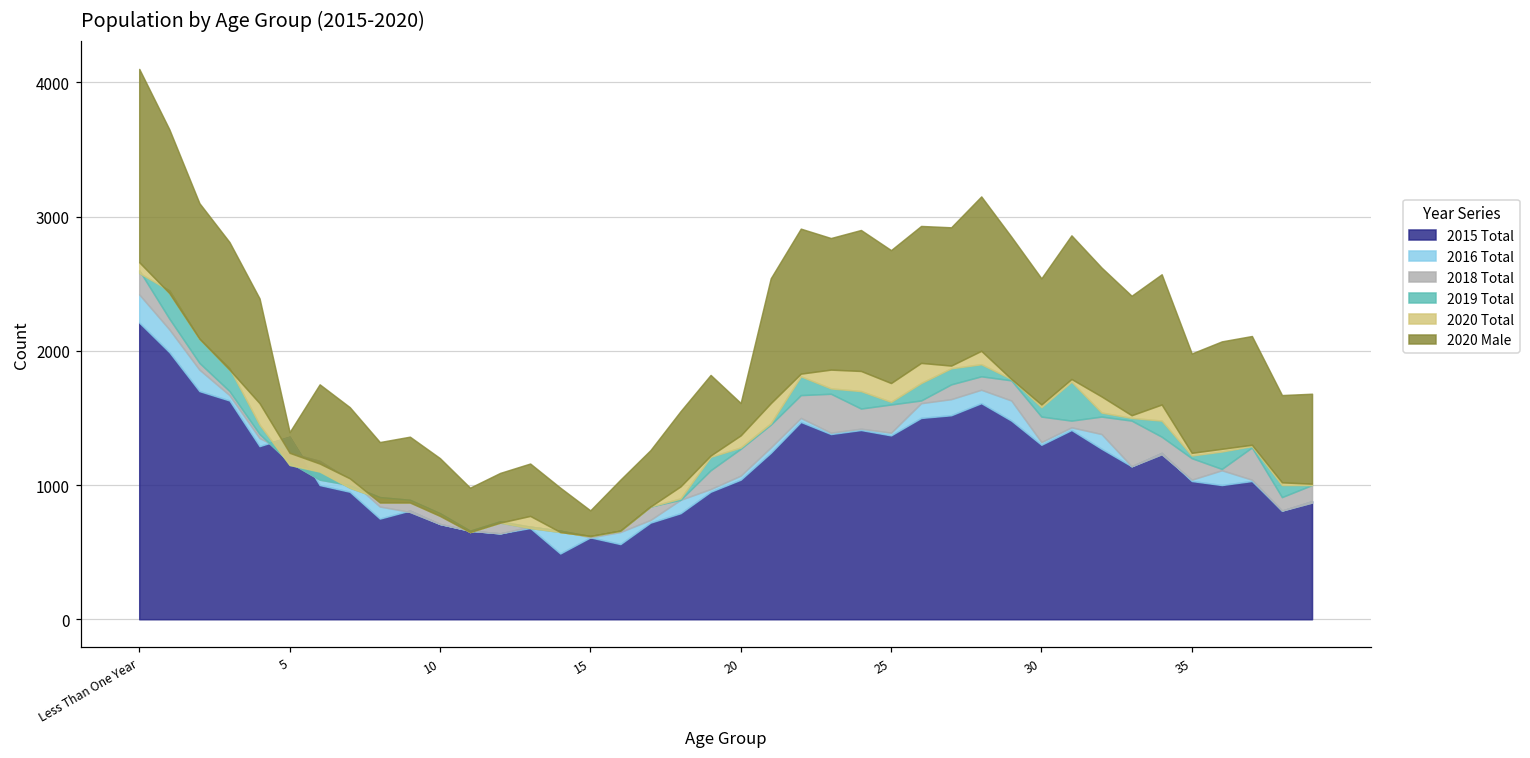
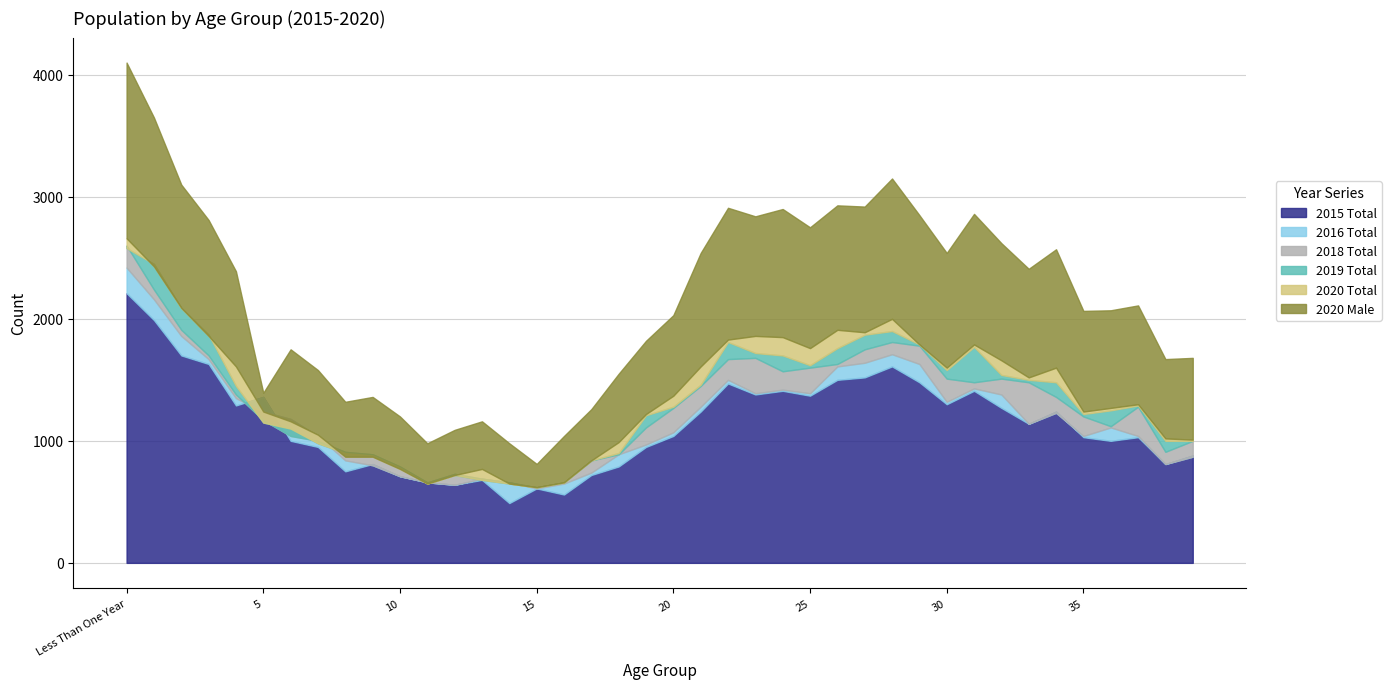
2020 Male, 20: 240 -> 660
2020 Male, 35: 740 -> 830
